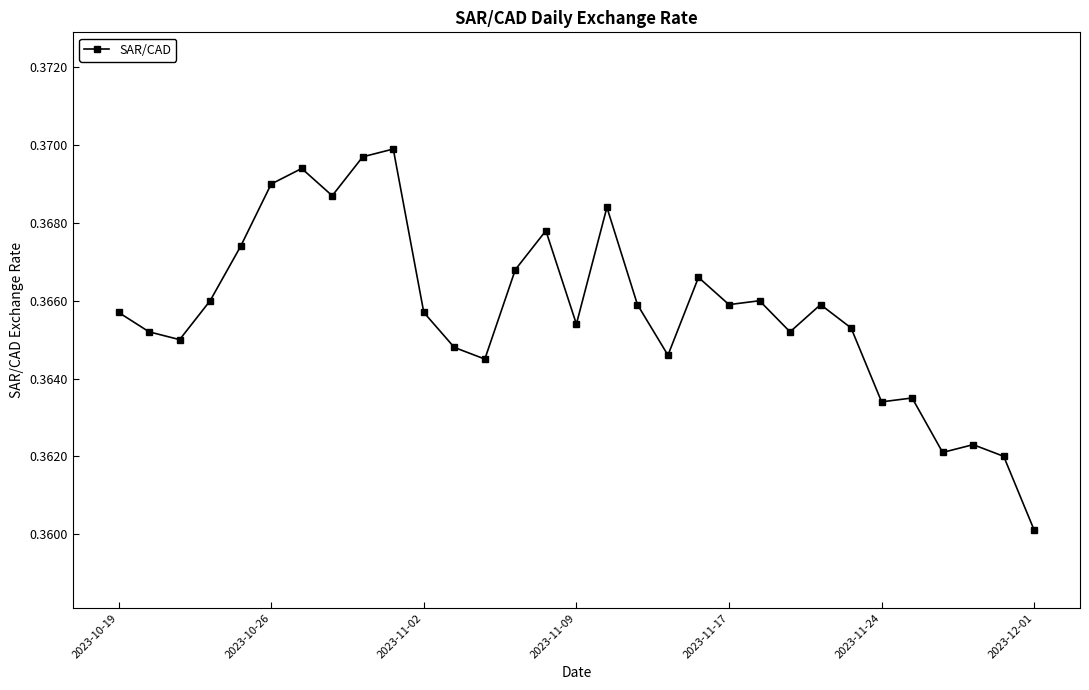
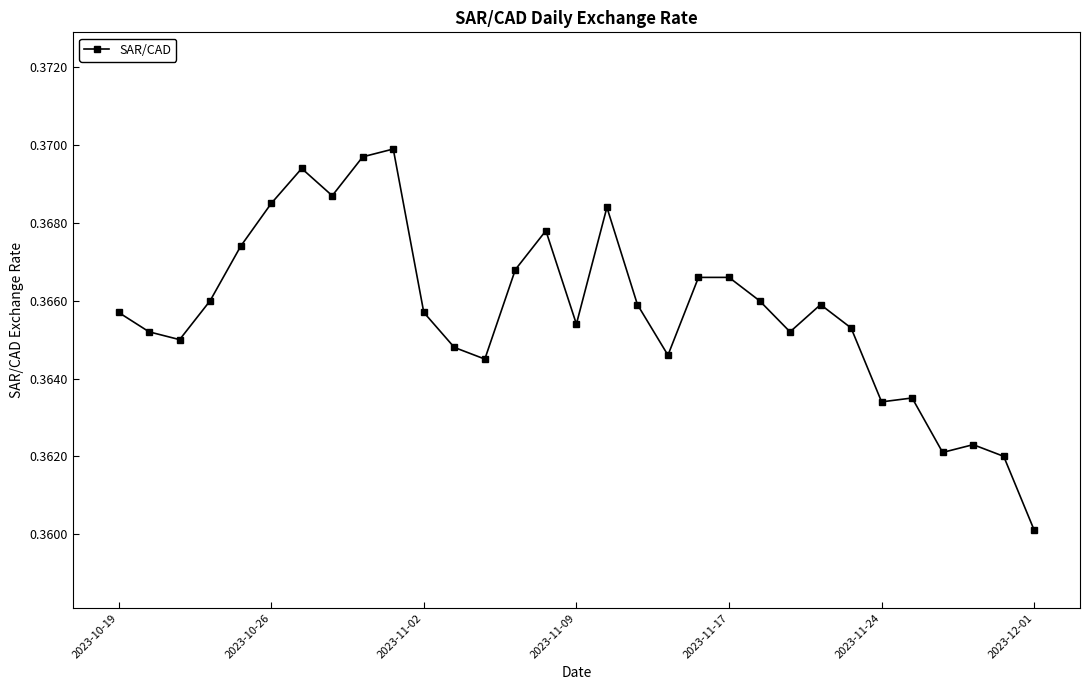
2023-10-26: 0.3690 -> 0.3685
2023-11-17: 0.3659 -> 0.3666
